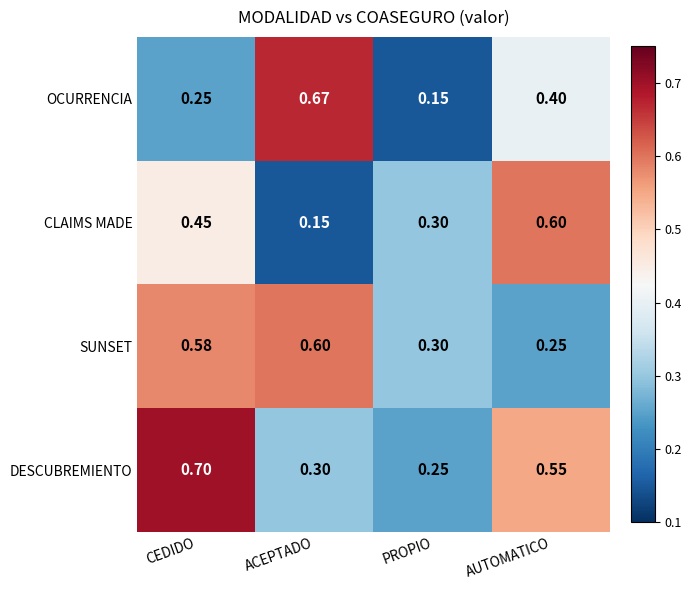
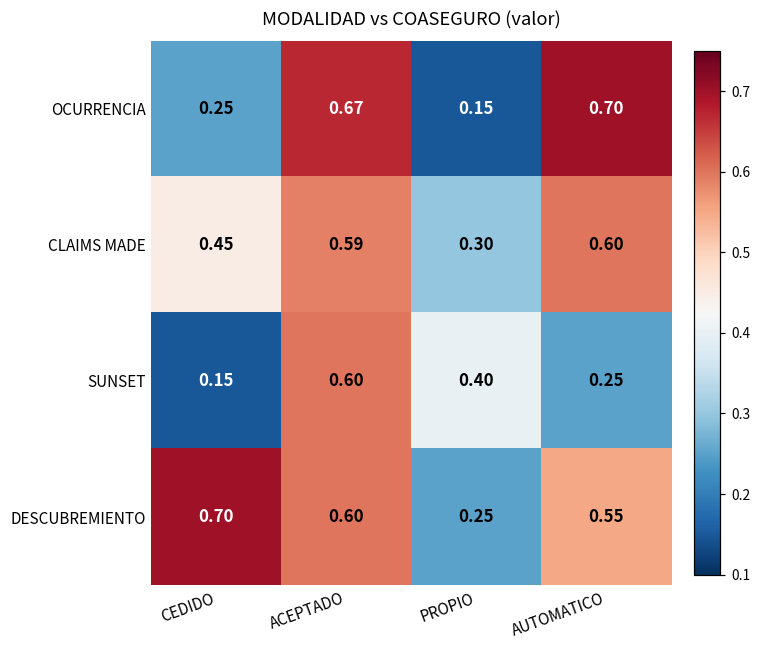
OCURRENCIA, AUTOMATICO: 0.40 -> 0.70
CLAIMS MADE, ACEPTADO: 0.15 -> 0.59
SUNSET, CEDIDO: 0.58 -> 0.15
SUNSET, PROPIO: 0.30 -> 0.40
DESCUBREMIENTO, ACEPTADO: 0.30 -> 0.60
